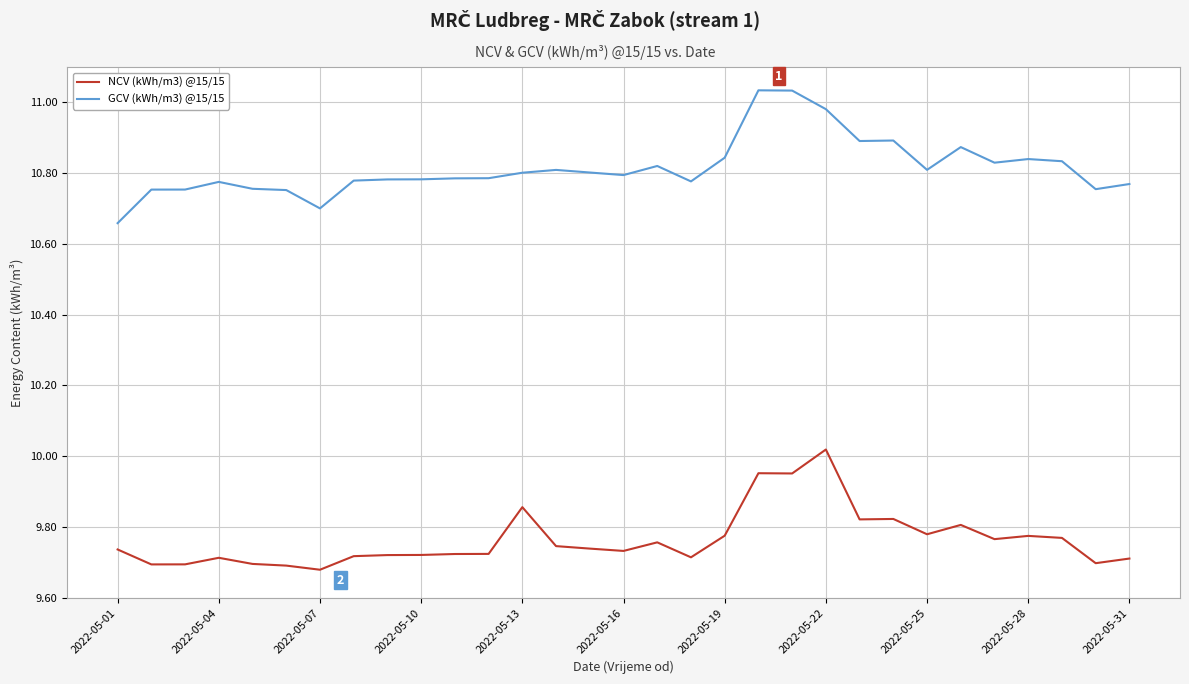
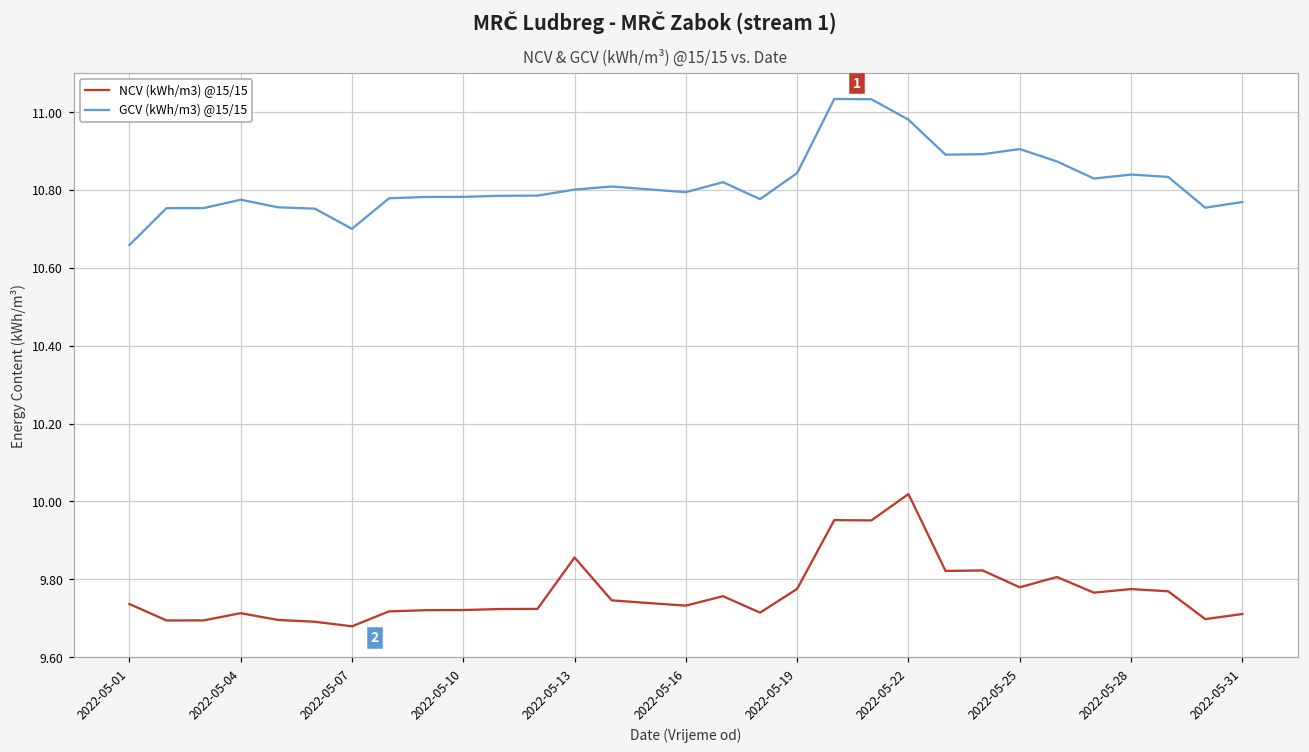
GCV (kWh/m3) @15/15, 2022-05-25: 10.81 -> 10.91
